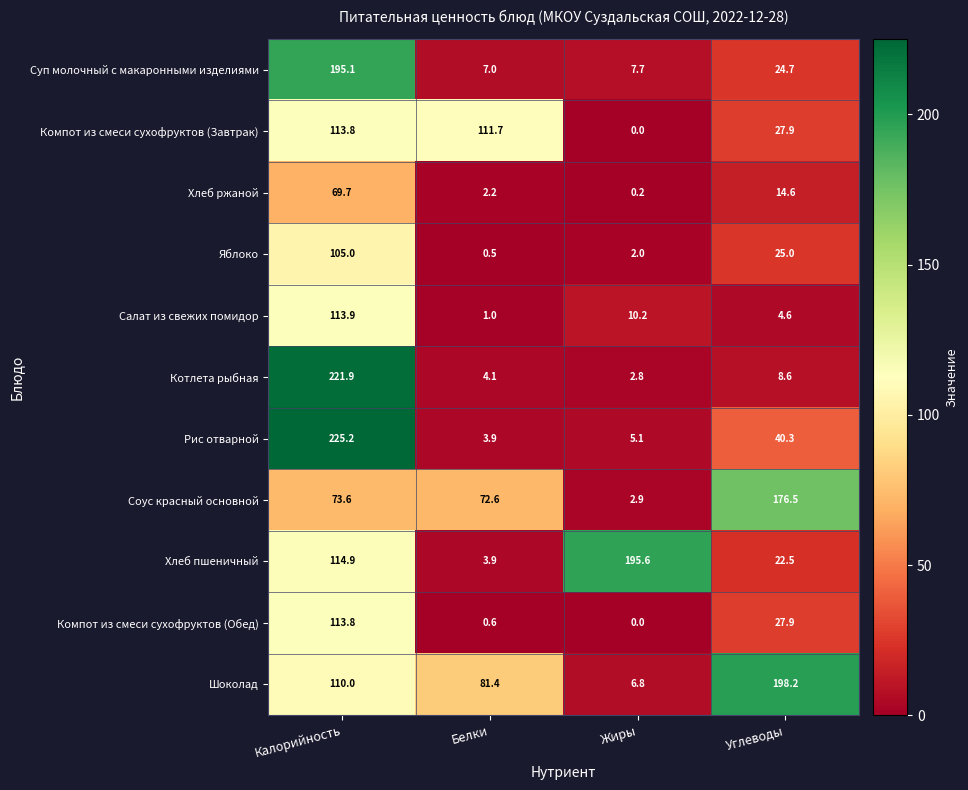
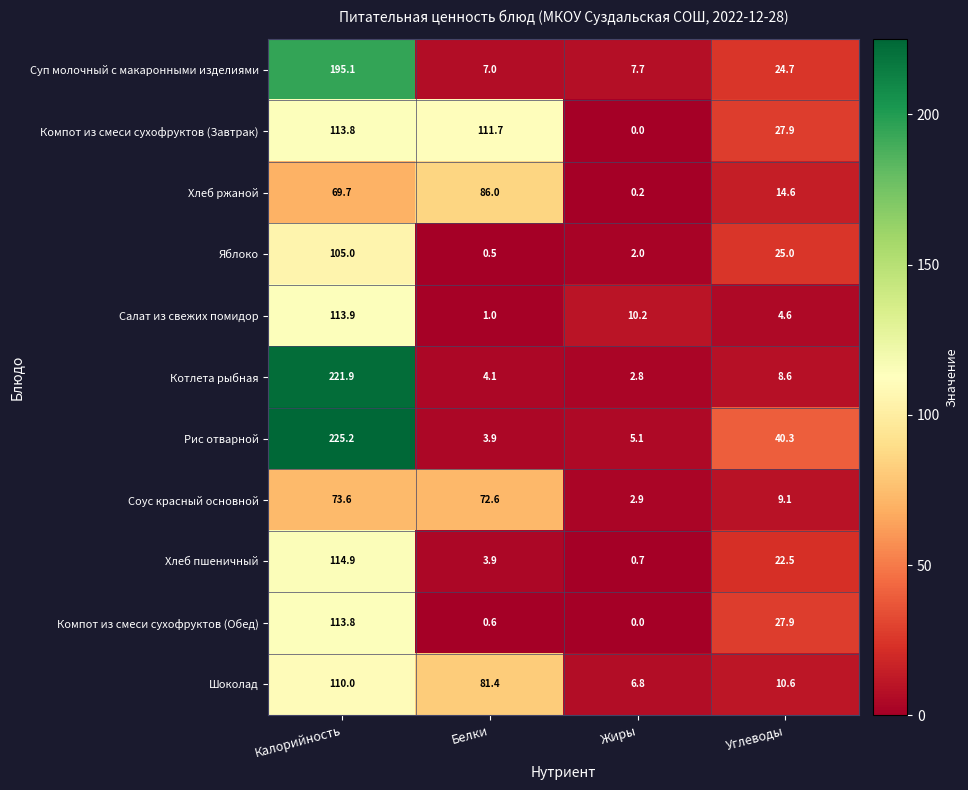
Хлеб ржаной, Белки: 2.2 -> 86.0
Соус красный основной, Углеводы: 176.5 -> 9.1
Хлеб пшеничный, Жиры: 195.6 -> 0.7
Шоколад, Углеводы: 198.2 -> 10.6
